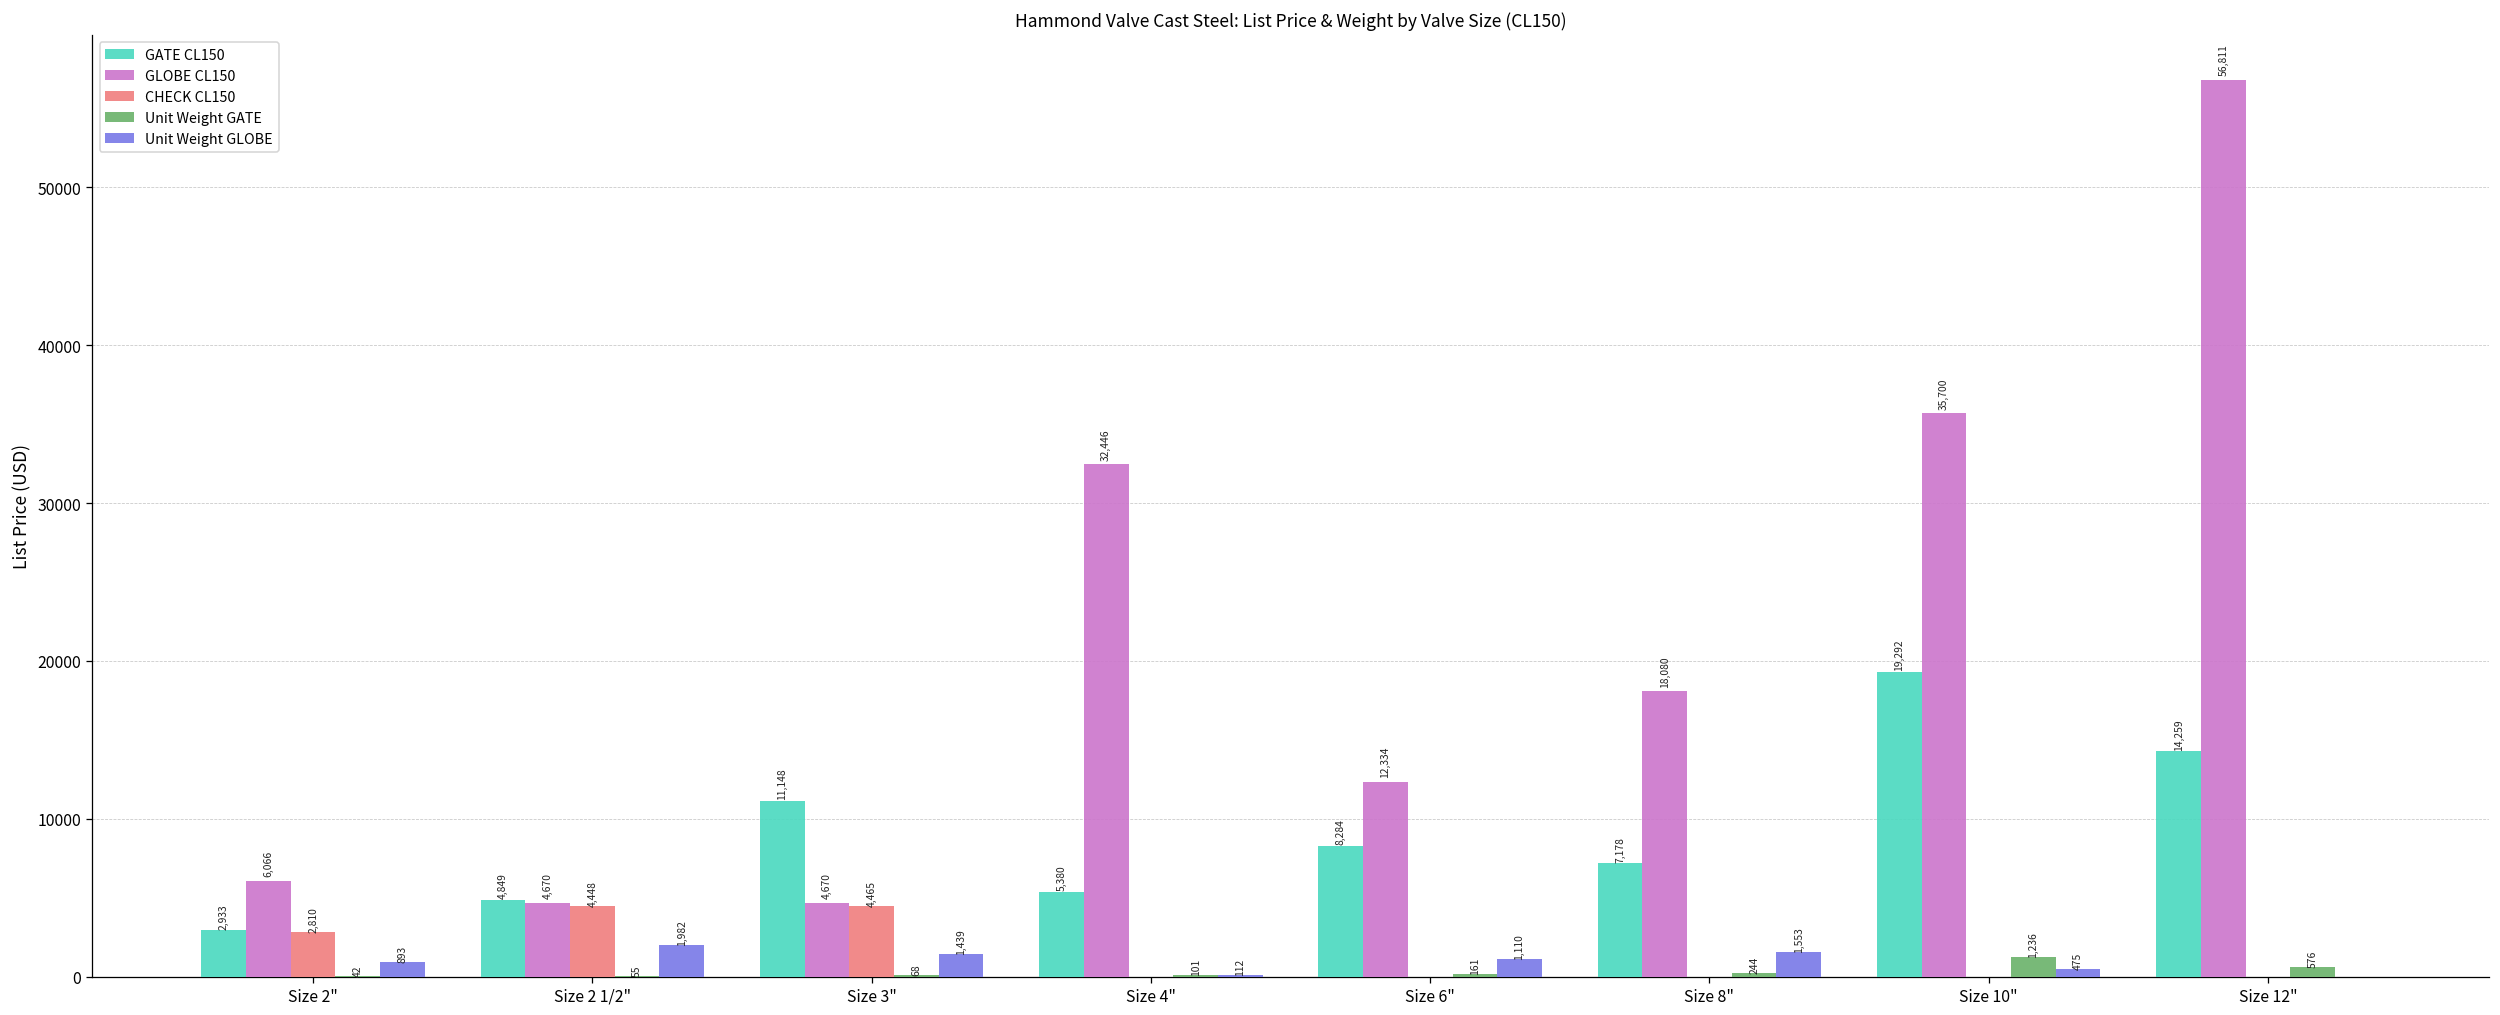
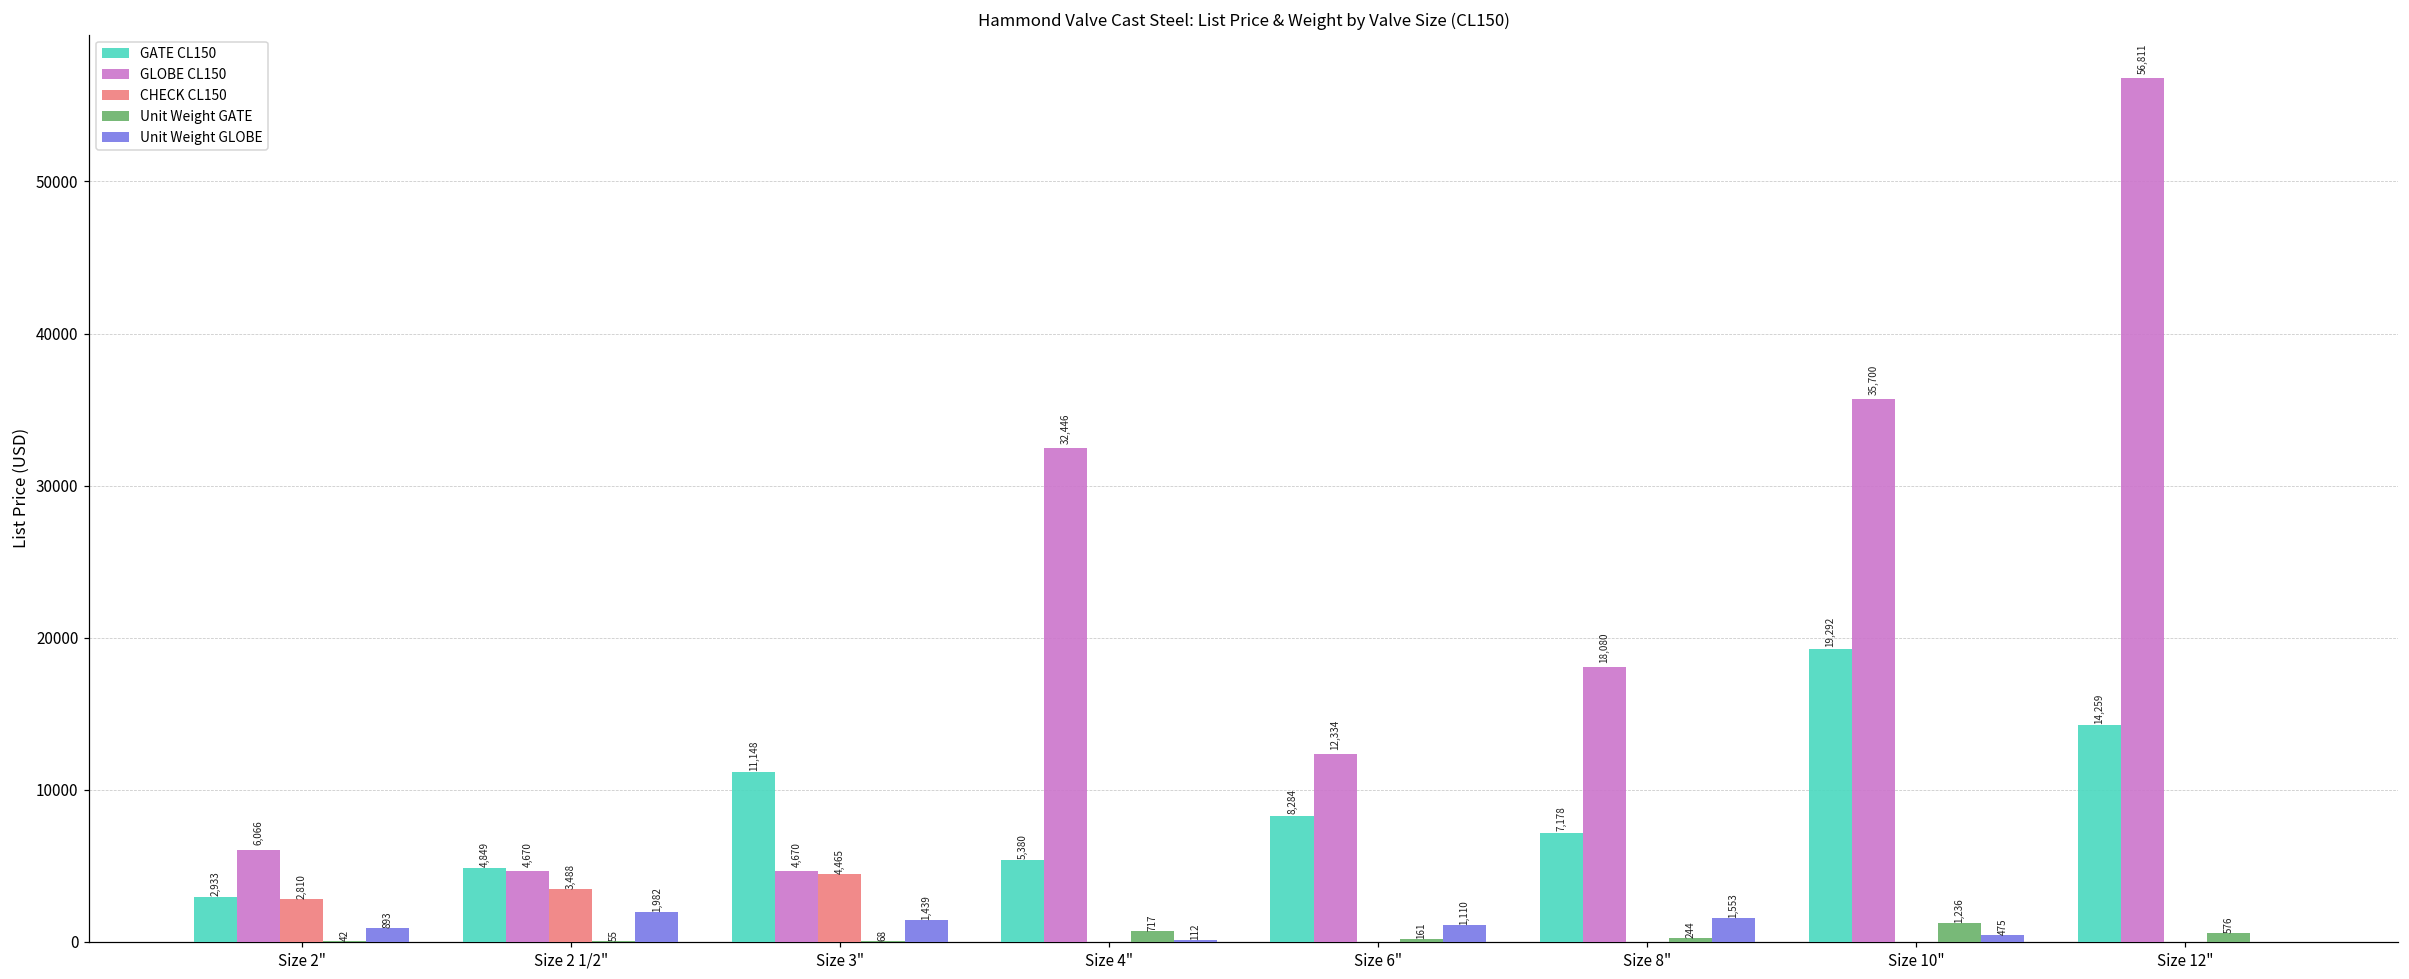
CHECK CL150, Size 2 1/2": 4,448 -> 3,488
Unit Weight GATE, Size 4": 101 -> 717
